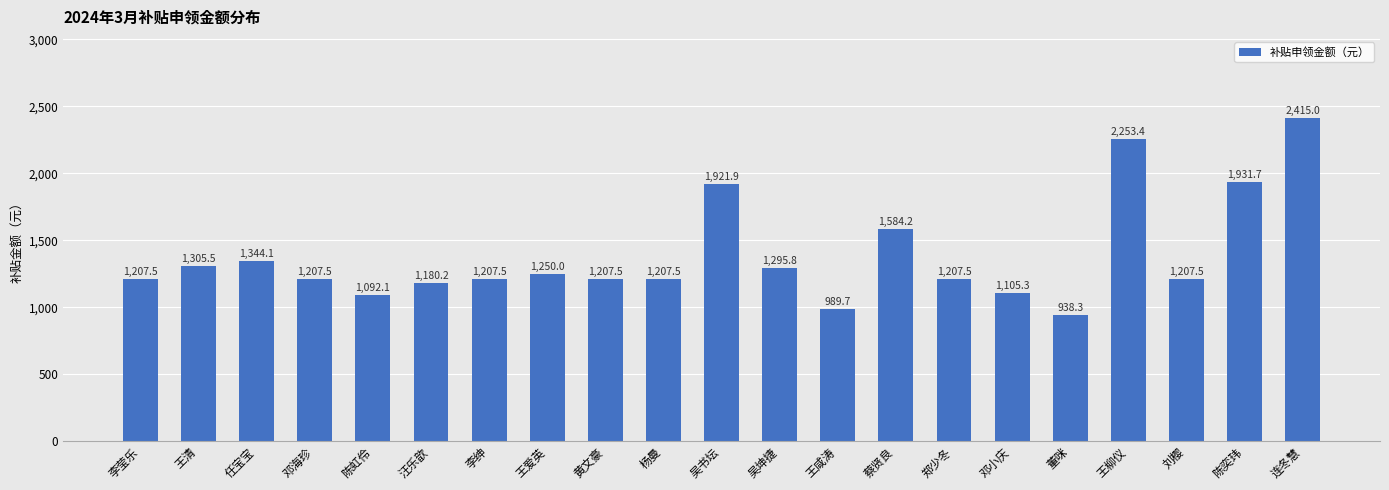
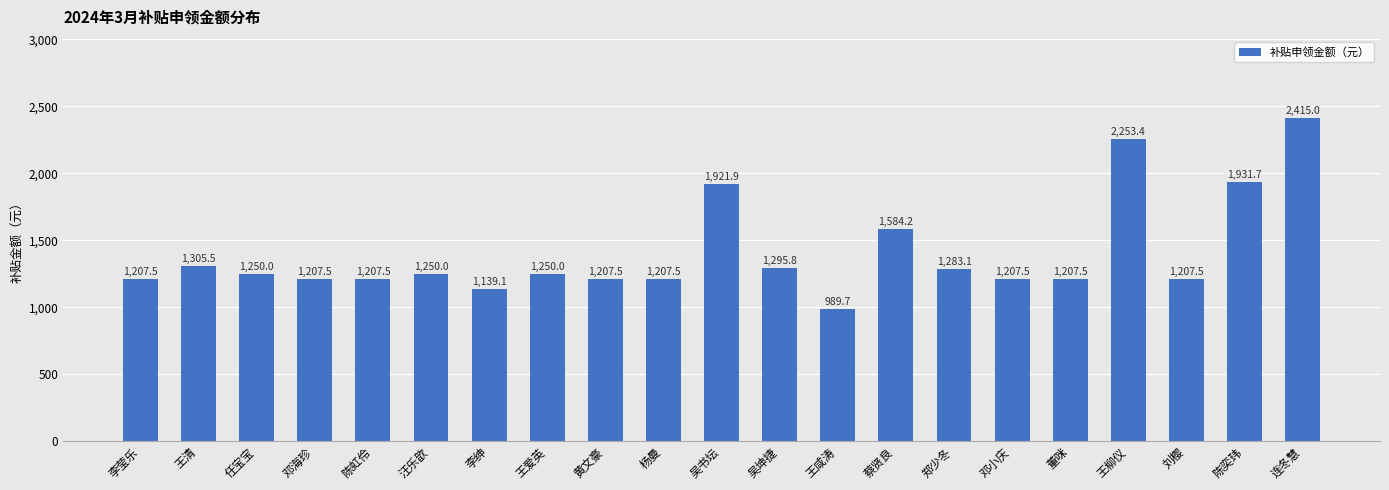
任宝宝: 1,344.1 -> 1,250.0
陈虹伶: 1,092.1 -> 1,207.5
汪乐歆: 1,180.2 -> 1,250.0
李绅: 1,207.5 -> 1,139.1
郑少冬: 1,207.5 -> 1,283.1
邓小庆: 1,105.3 -> 1,207.5
董咪: 938.3 -> 1,207.5
